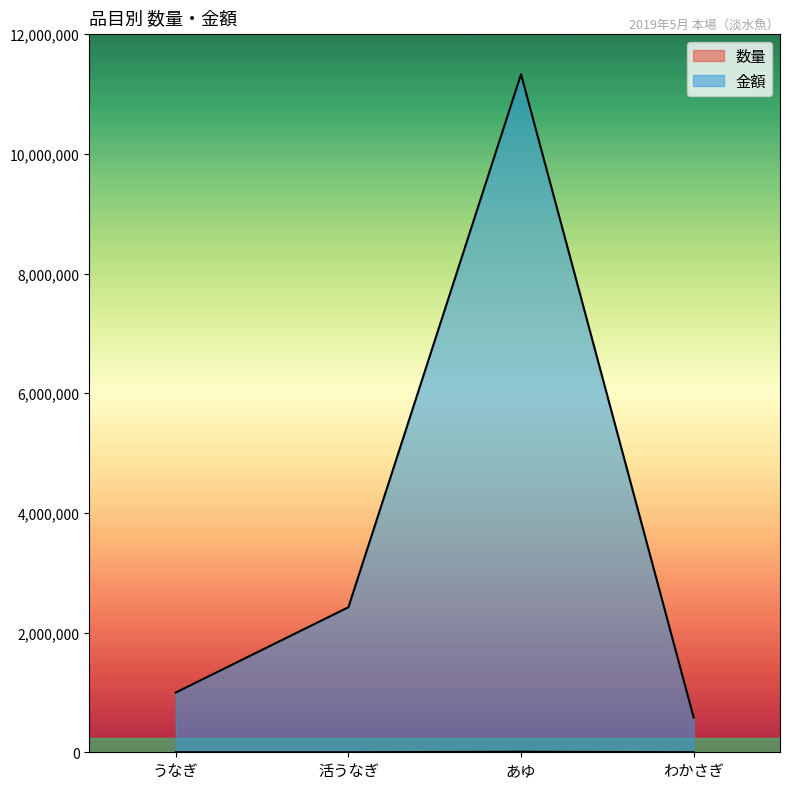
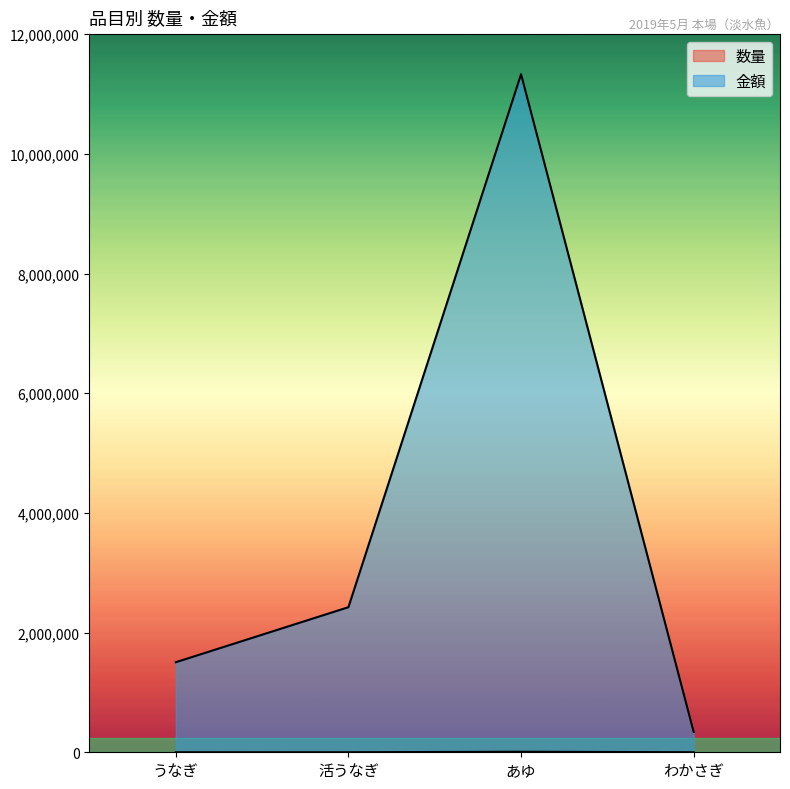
金額, うなぎ: 1,000,000 -> 1,500,000
金額, わかさぎ: 600,000 -> 300,000
